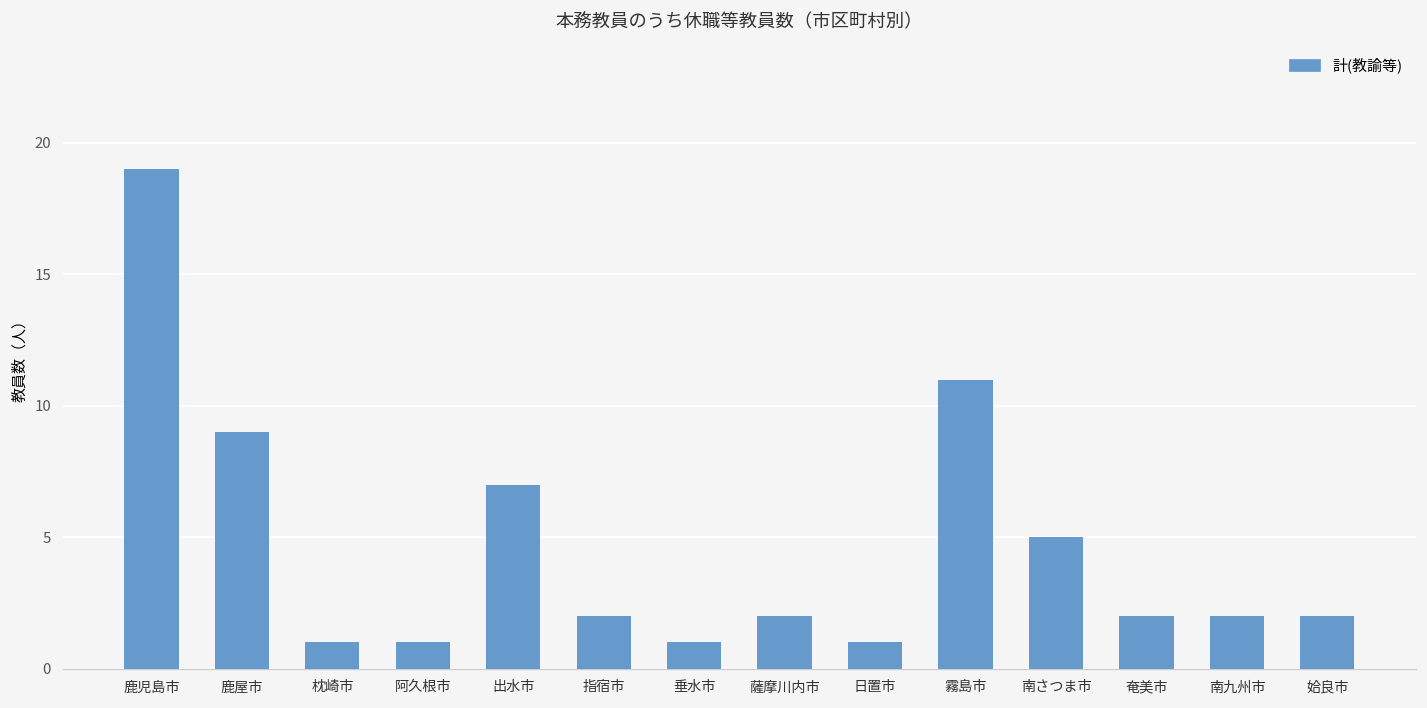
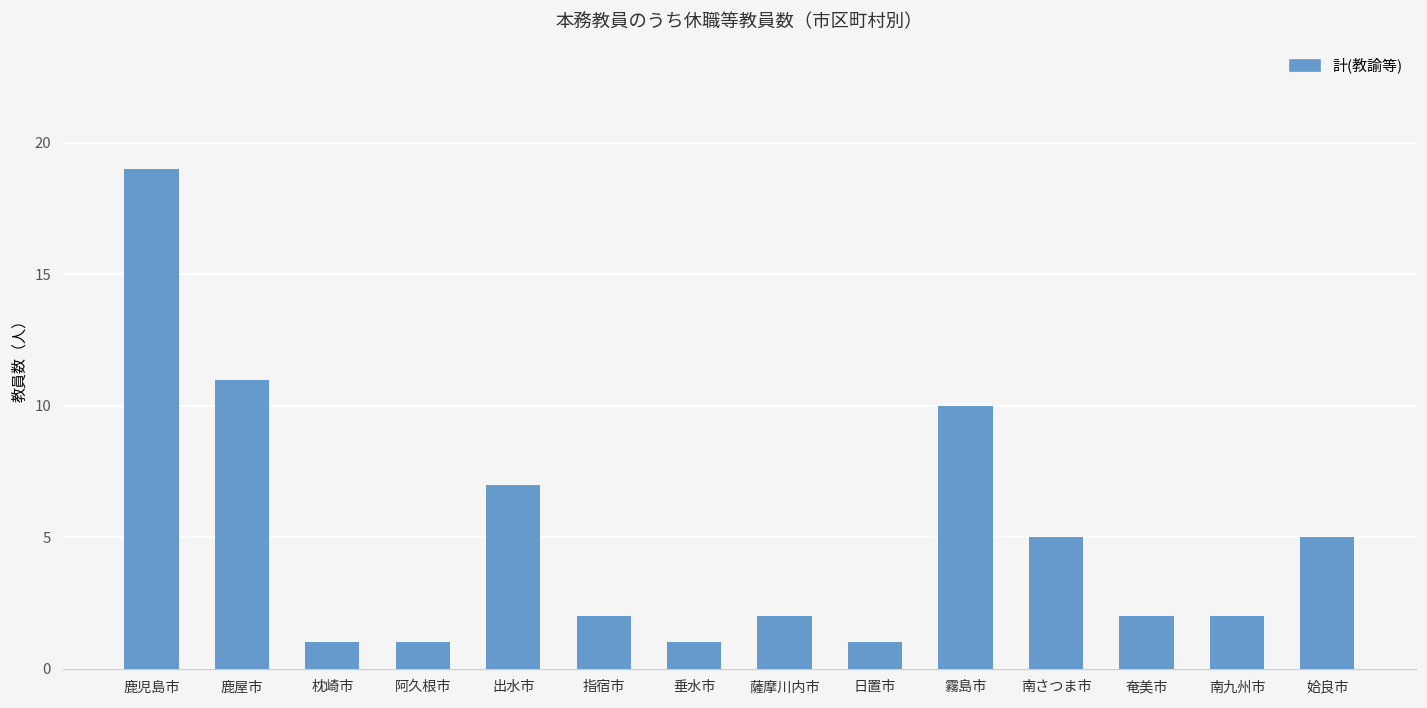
鹿屋市: 9 -> 11
霧島市: 11 -> 10
姶良市: 2 -> 5
